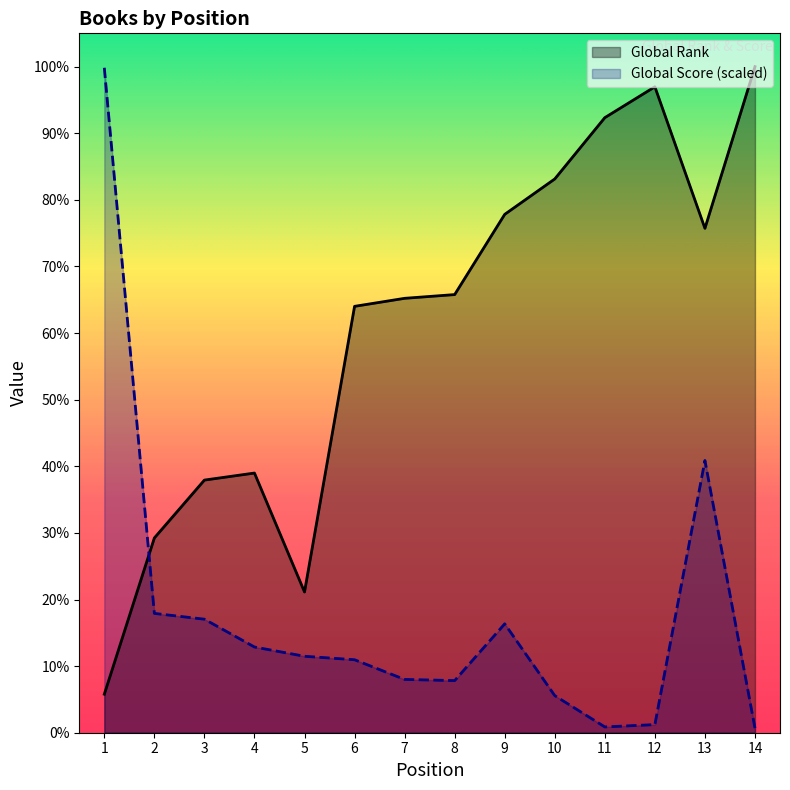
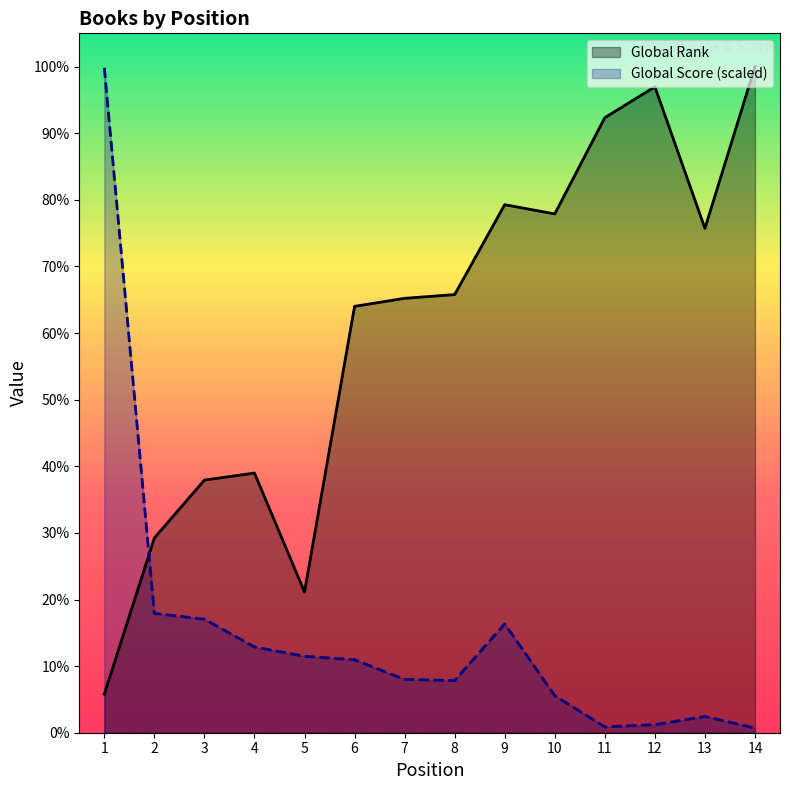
Global Rank, 9: 78% -> 79%
Global Rank, 10: 83% -> 78%
Global Score (scaled), 13: 41% -> 2%
